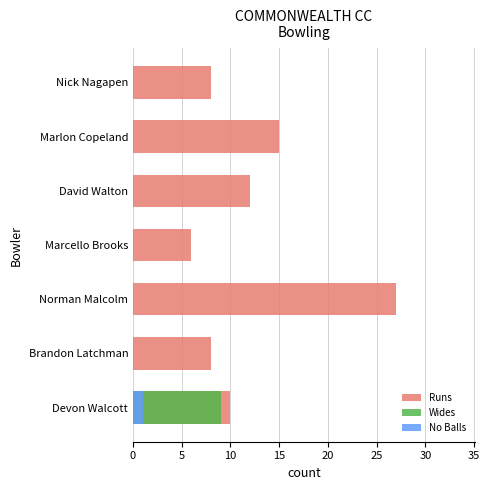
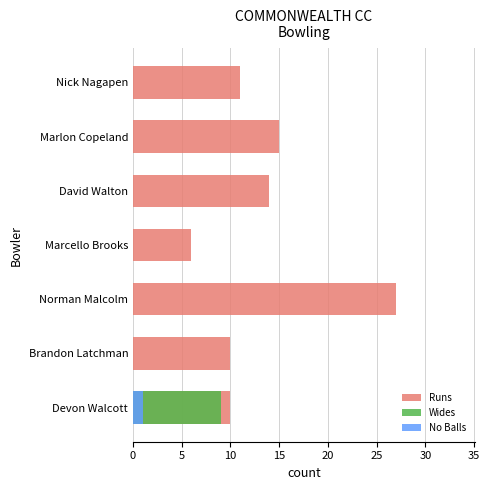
Runs, Nick Nagapen: 8 -> 11
Runs, David Walton: 12 -> 14
Runs, Brandon Latchman: 8 -> 10
